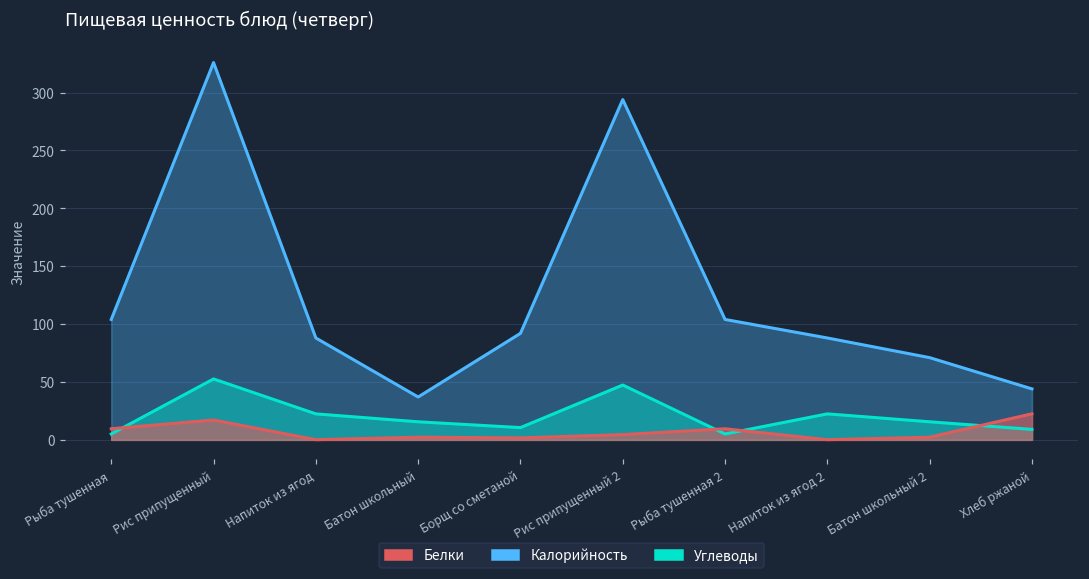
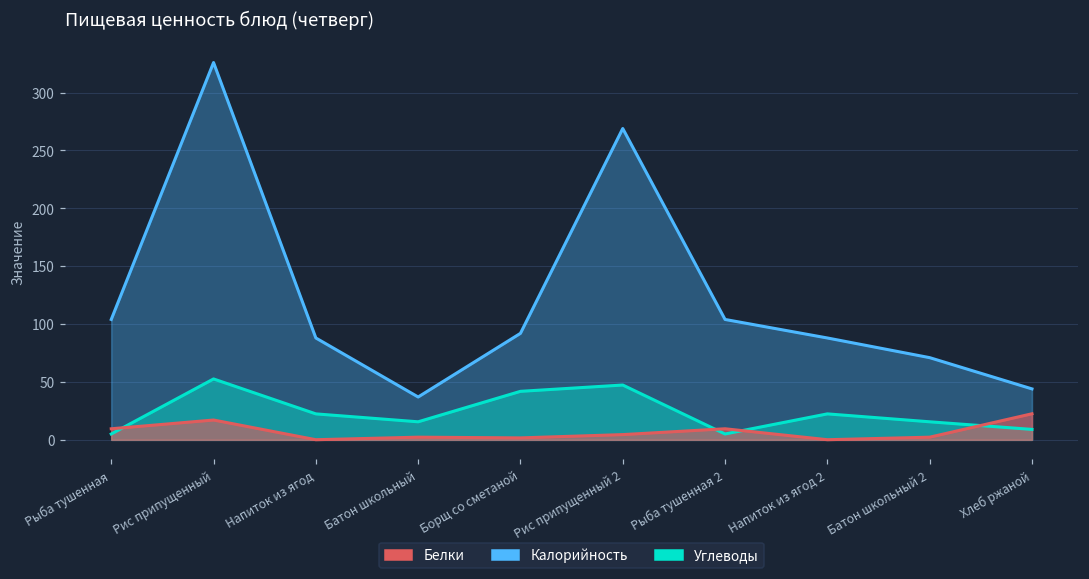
Углеводы, Борщ со сметаной: 11 -> 42
Калорийность, Рис припущенный 2: 294 -> 269
